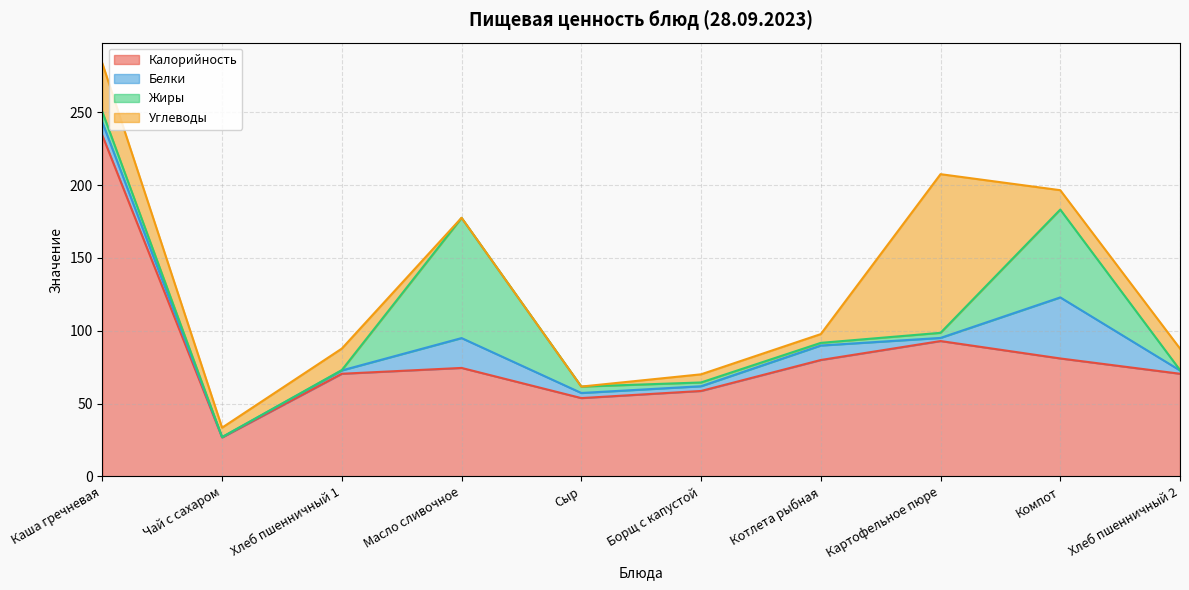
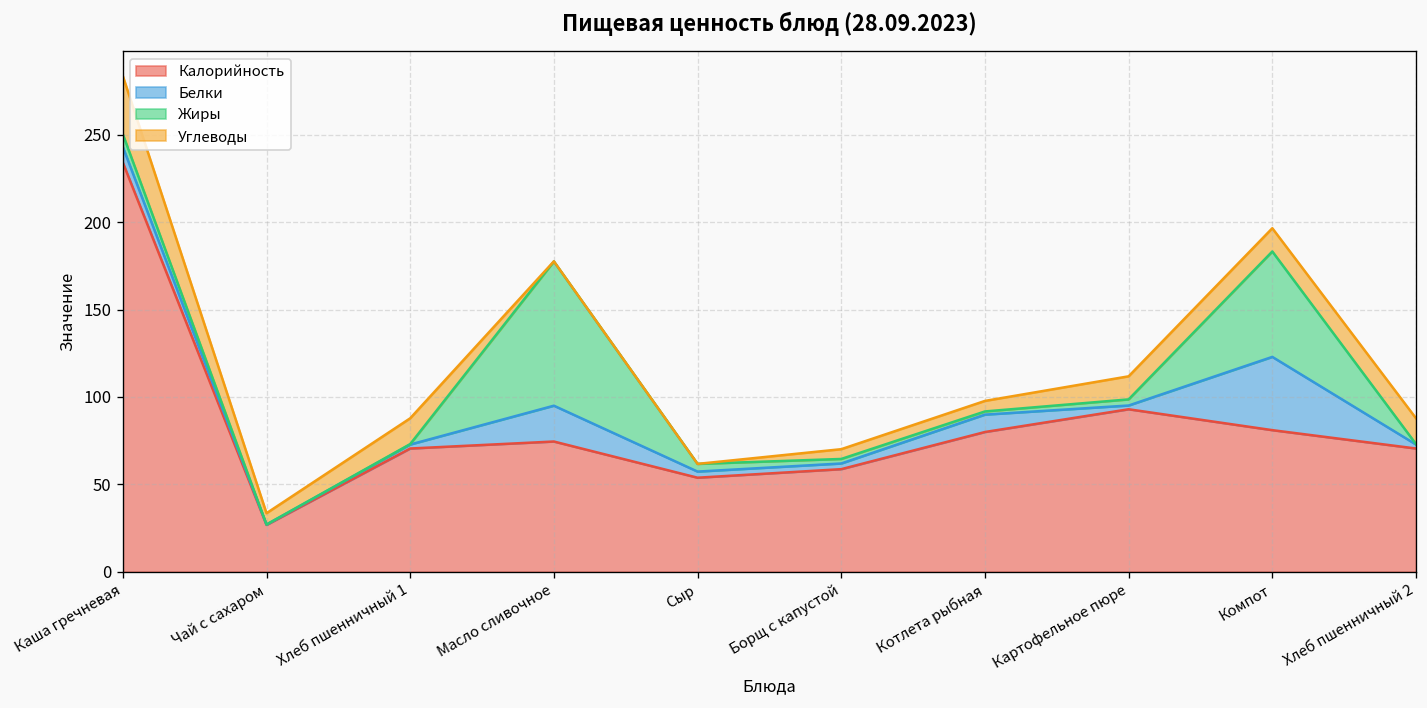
Углеводы, Картофельное пюре: 109 -> 13
